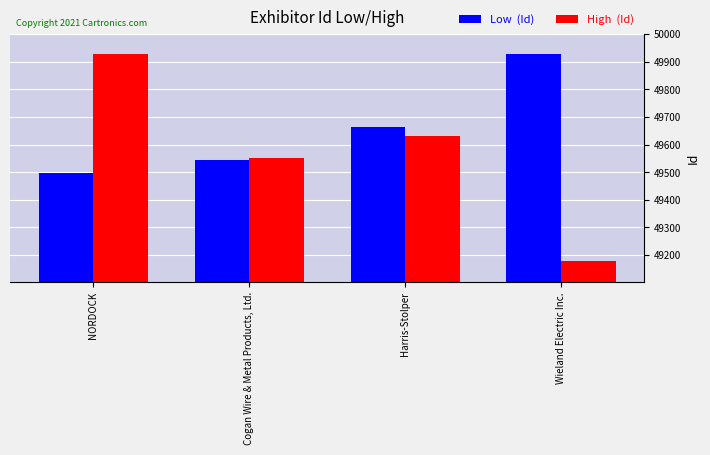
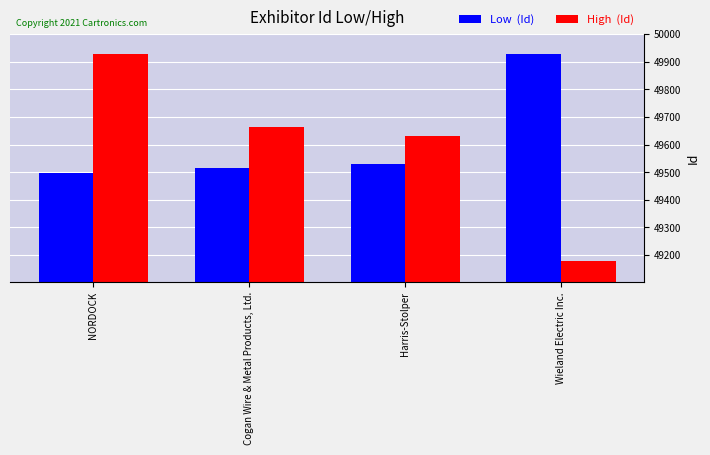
Low (Id), Cogan Wire & Metal Products, Ltd.: 49550 -> 49520
High (Id), Cogan Wire & Metal Products, Ltd.: 49550 -> 49660
Low (Id), Harris-Stolper: 49660 -> 49530
